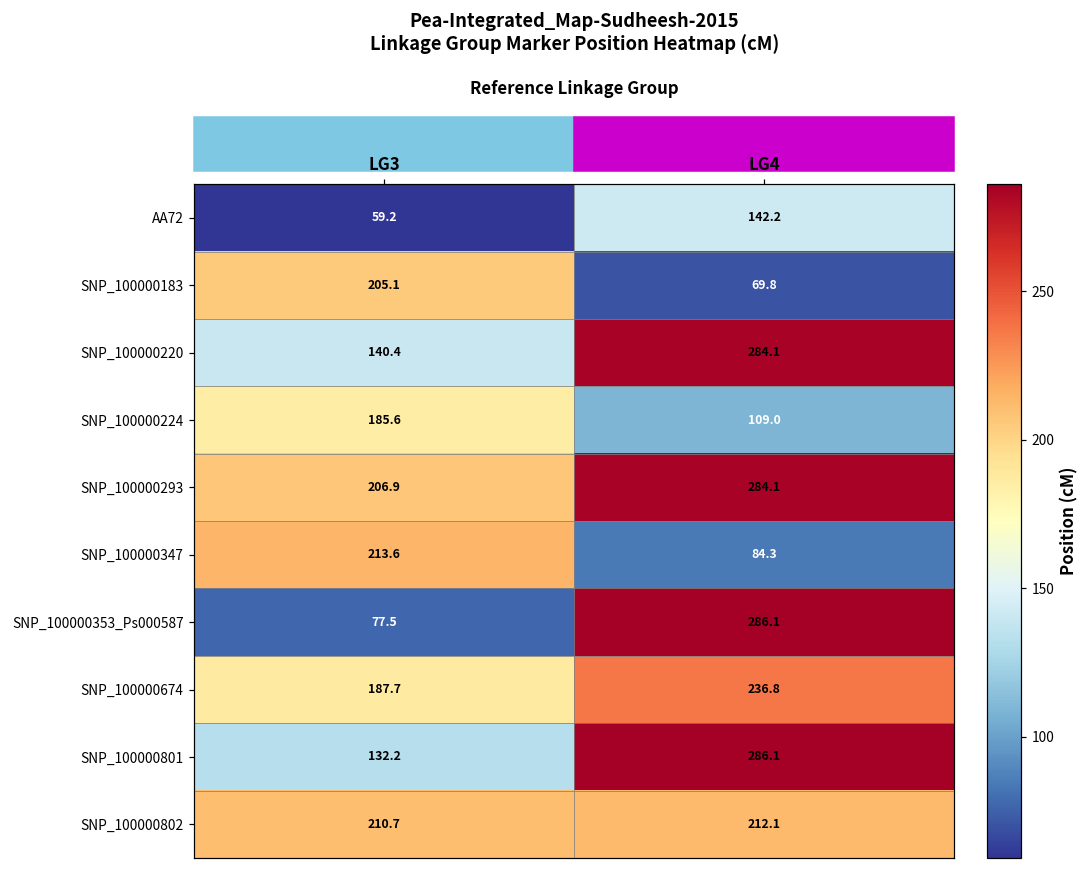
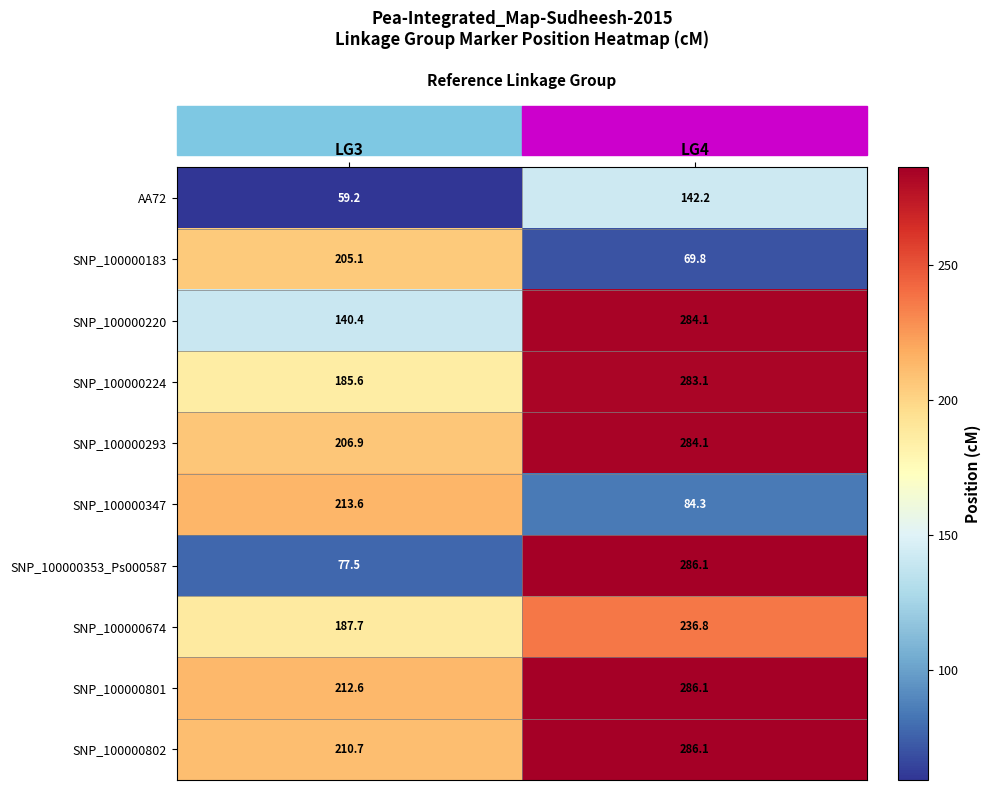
SNP_100000224, LG4: 109.0 -> 283.1
SNP_100000801, LG3: 132.2 -> 212.6
SNP_100000802, LG4: 212.1 -> 286.1
